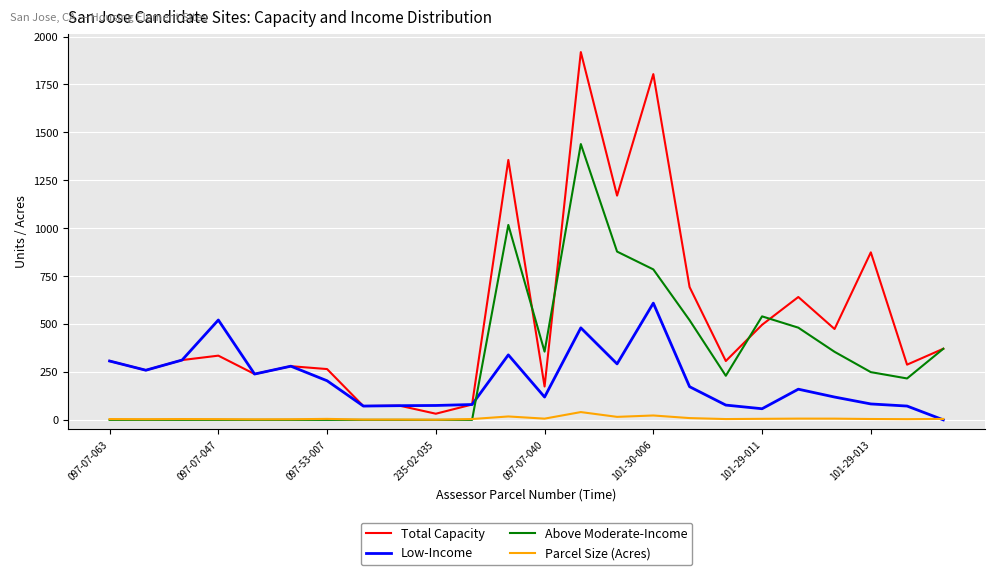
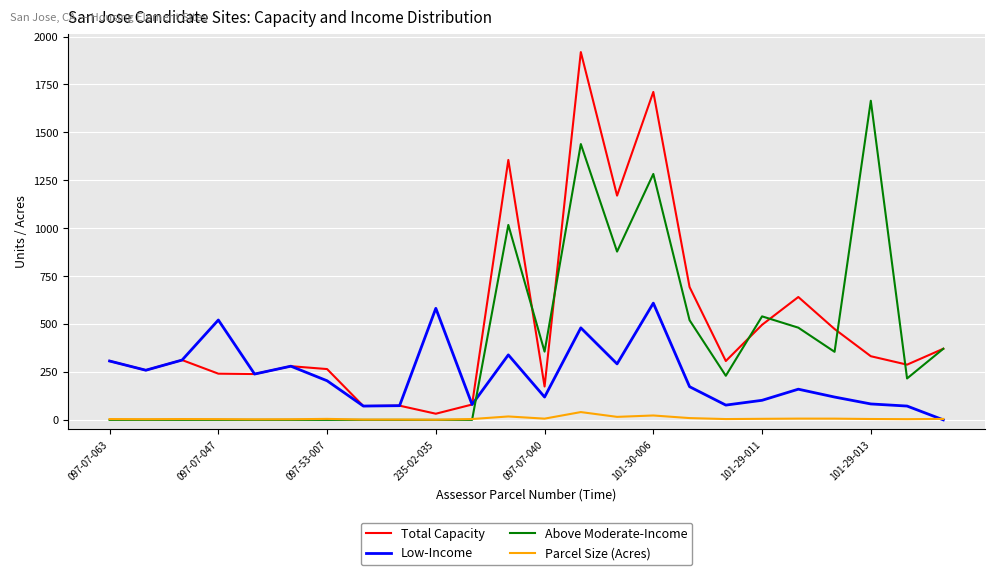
Total Capacity, 097-07-047: 340 -> 240
Low-Income, 235-02-035: 80 -> 580
Total Capacity, 101-30-006: 1800 -> 1710
Above Moderate-Income, 101-30-006: 790 -> 1280
Low-Income, 101-29-011: 60 -> 100
Total Capacity, 101-29-013: 870 -> 330
Above Moderate-Income, 101-29-013: 250 -> 1670
